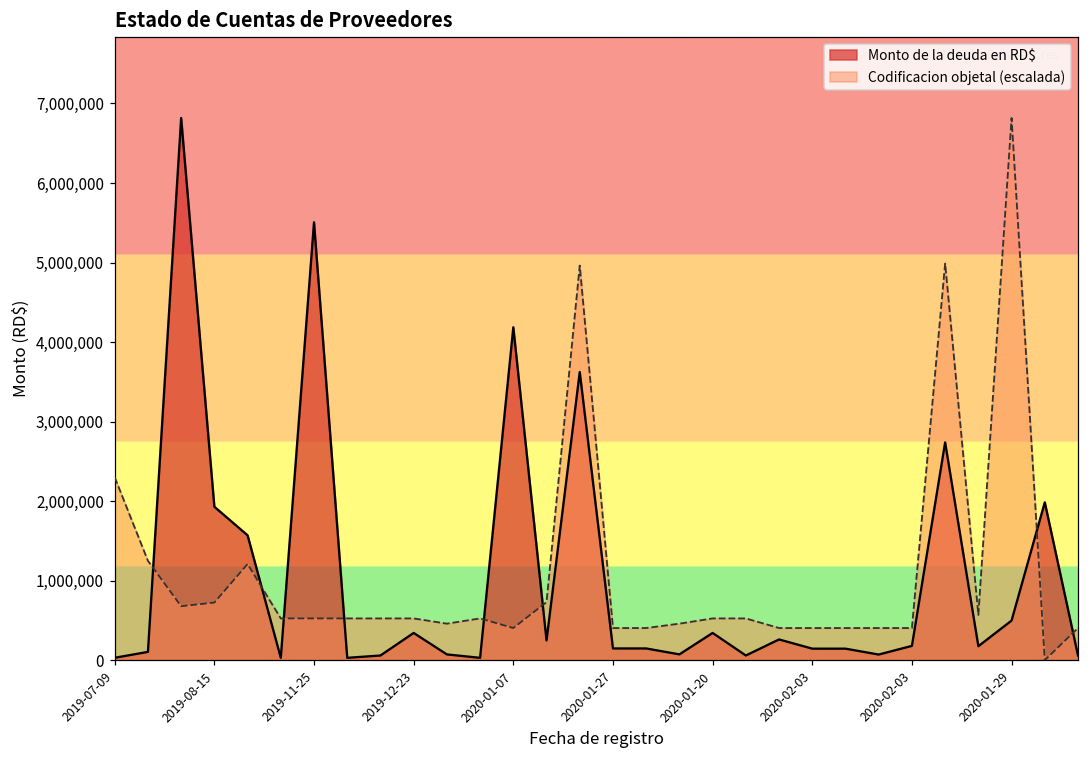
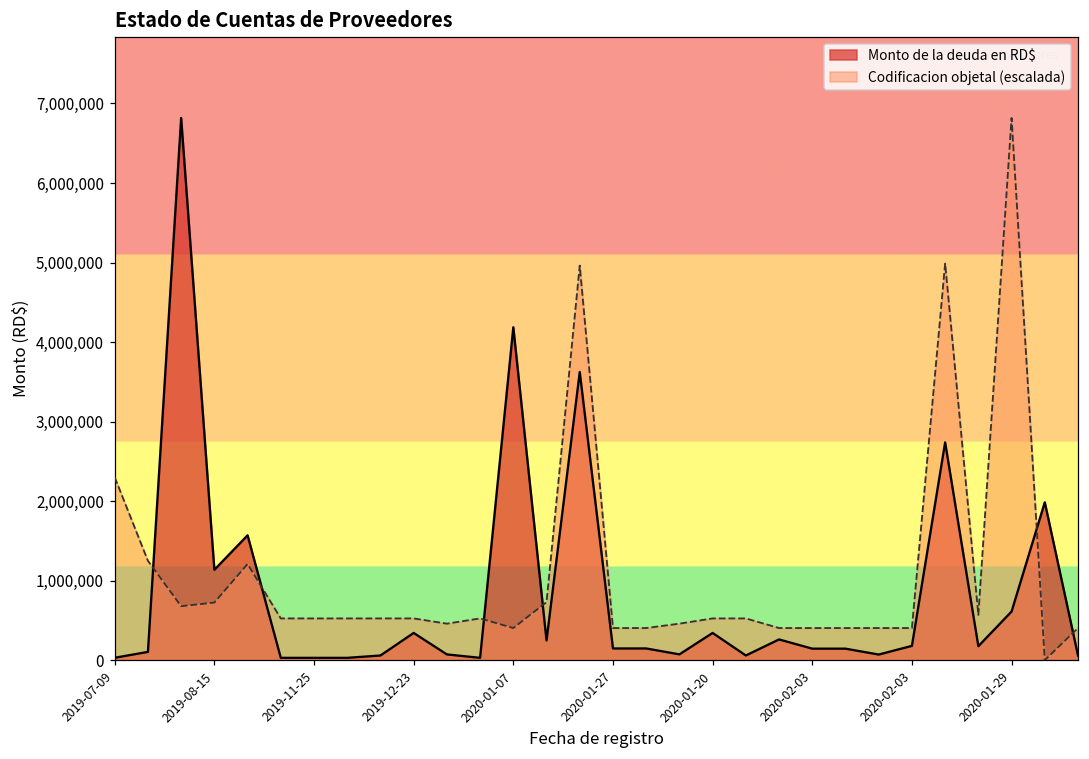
Monto de la deuda en RD$, 2019-08-15: 1,900,000 -> 1,100,000
Monto de la deuda en RD$, 2019-11-25: 5,500,000 -> 0
Monto de la deuda en RD$, 2020-01-29: 500,000 -> 600,000
